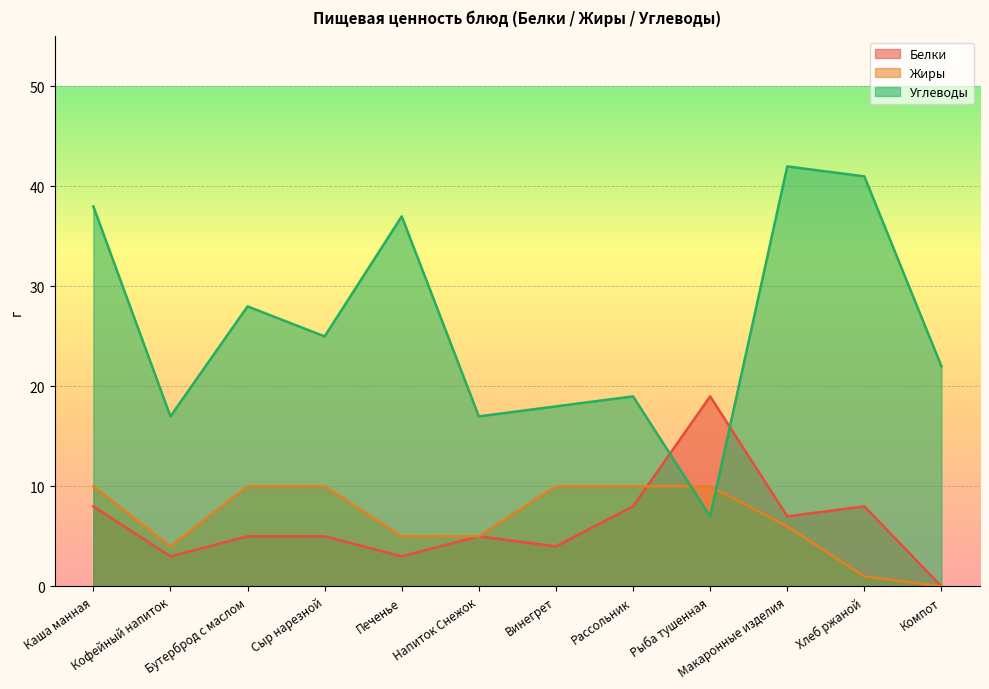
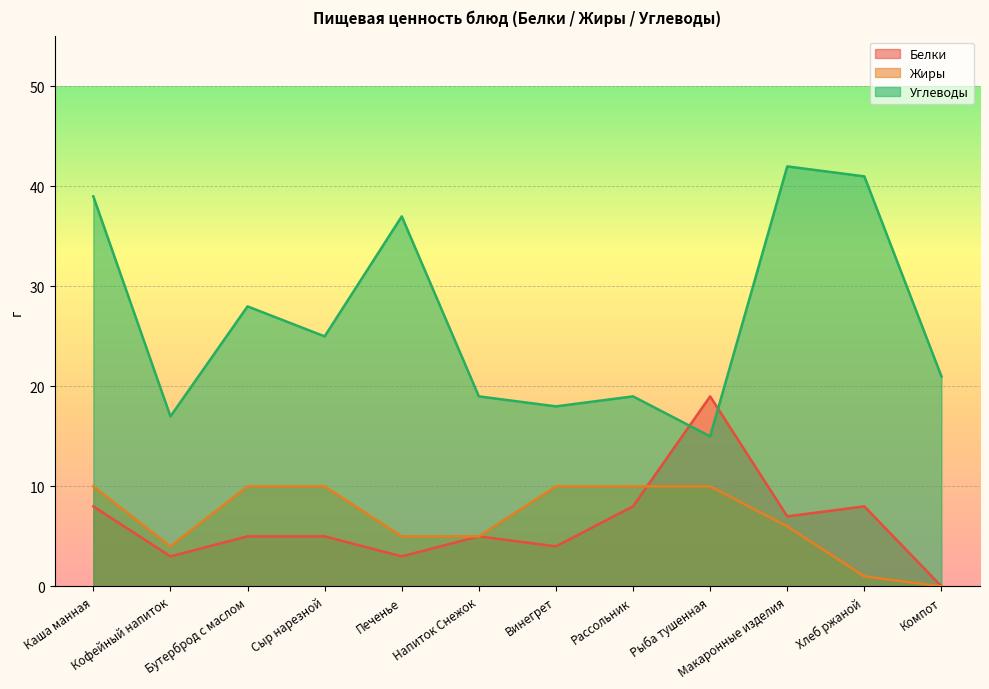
Углеводы, Каша манная: 38 -> 39
Углеводы, Напиток Снежок: 17 -> 19
Углеводы, Рыба тушенная: 7 -> 15
Углеводы, Компот: 22 -> 21
